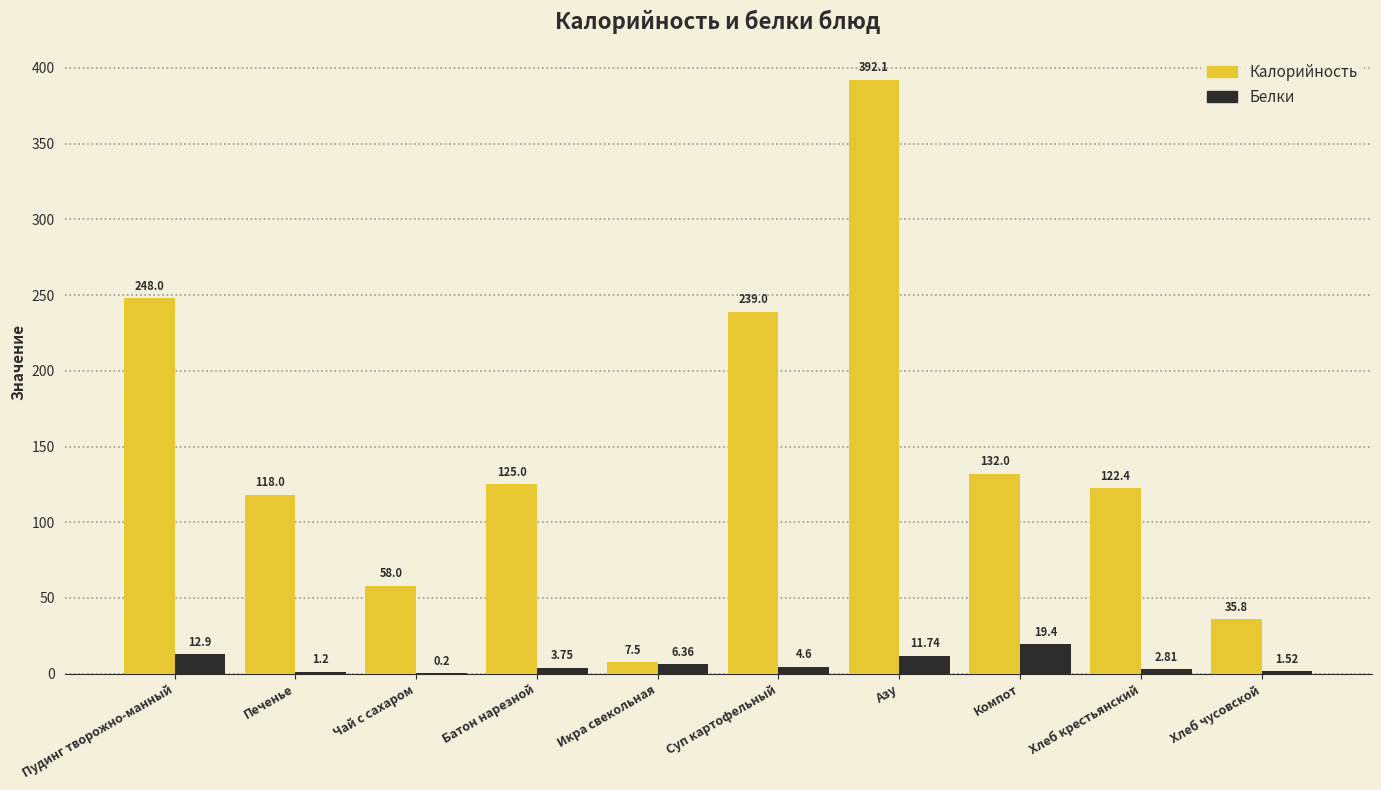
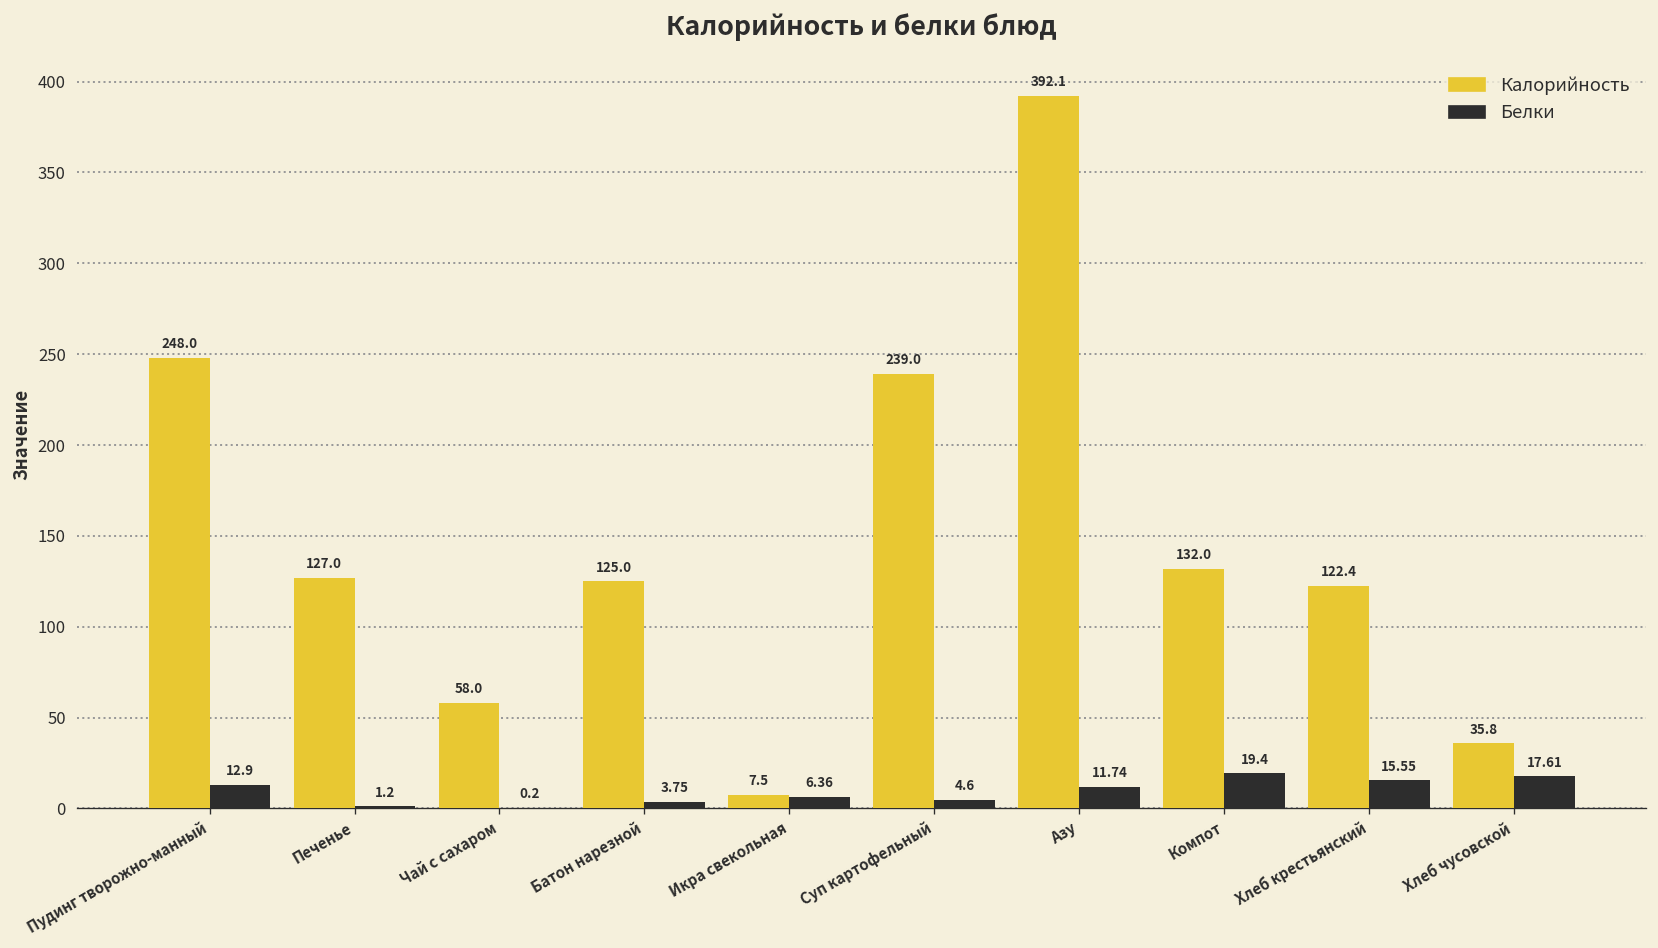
Калорийность, Печенье: 118.0 -> 127.0
Белки, Хлеб крестьянский: 2.81 -> 15.55
Белки, Хлеб чусовской: 1.52 -> 17.61
